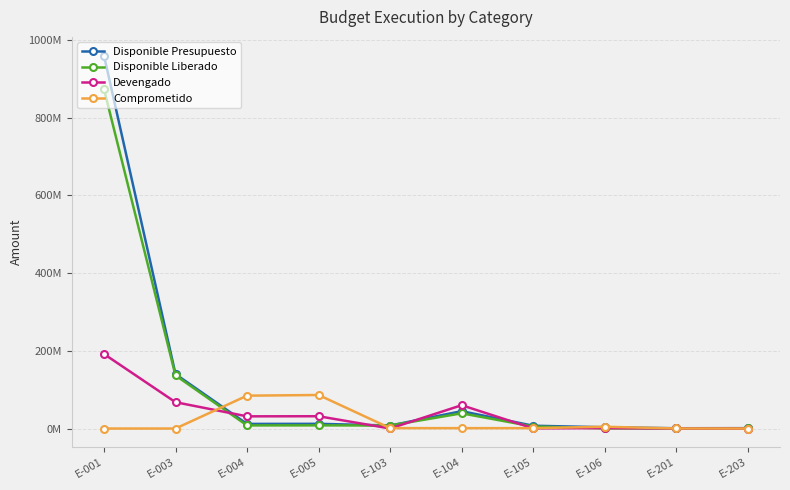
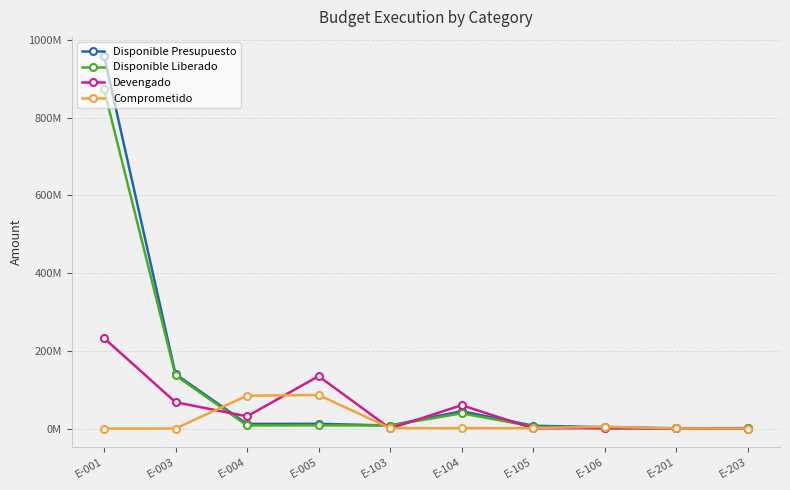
Devengado, E-001: 190000000 -> 230000000
Devengado, E-005: 30000000 -> 130000000
